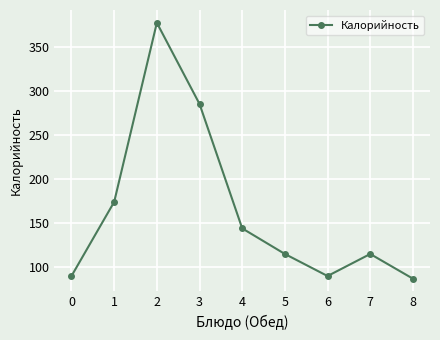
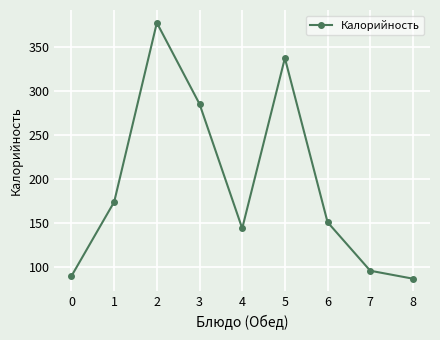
5: 120 -> 340
6: 90 -> 150
7: 120 -> 100
